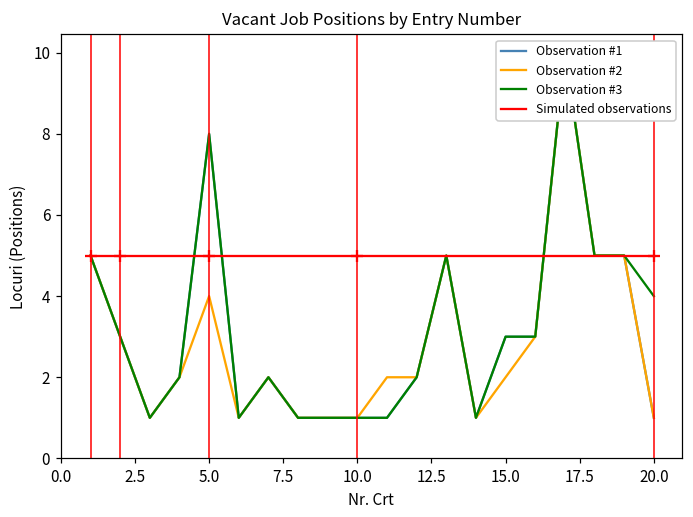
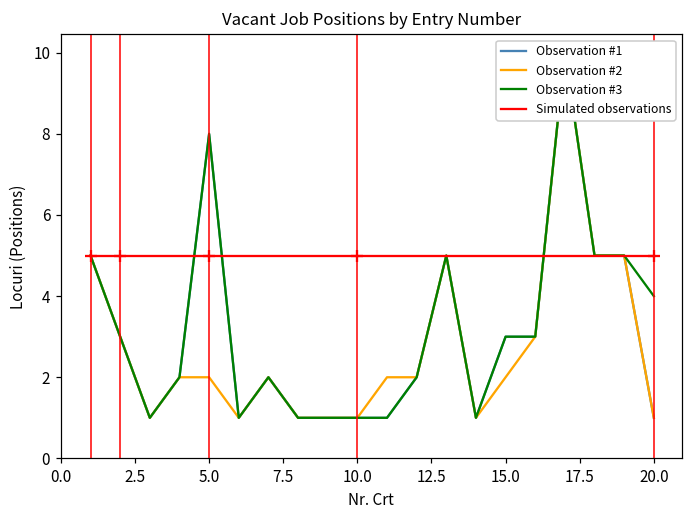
Observation #2, 5.0: 4 -> 2
